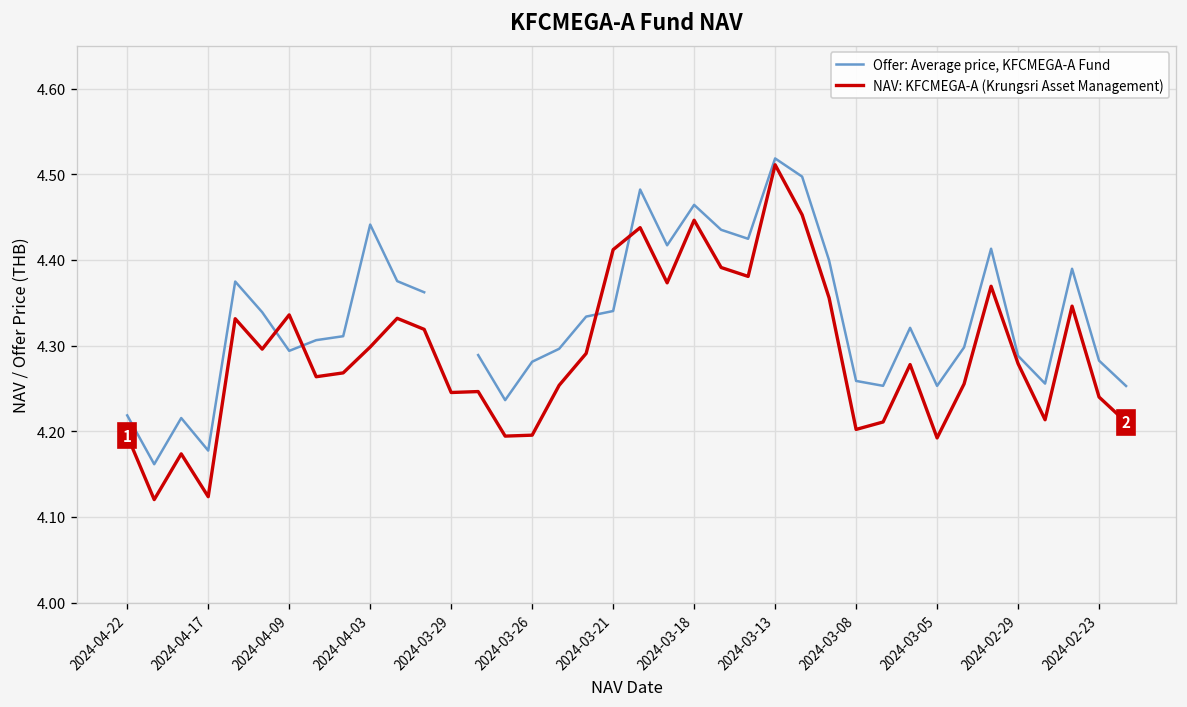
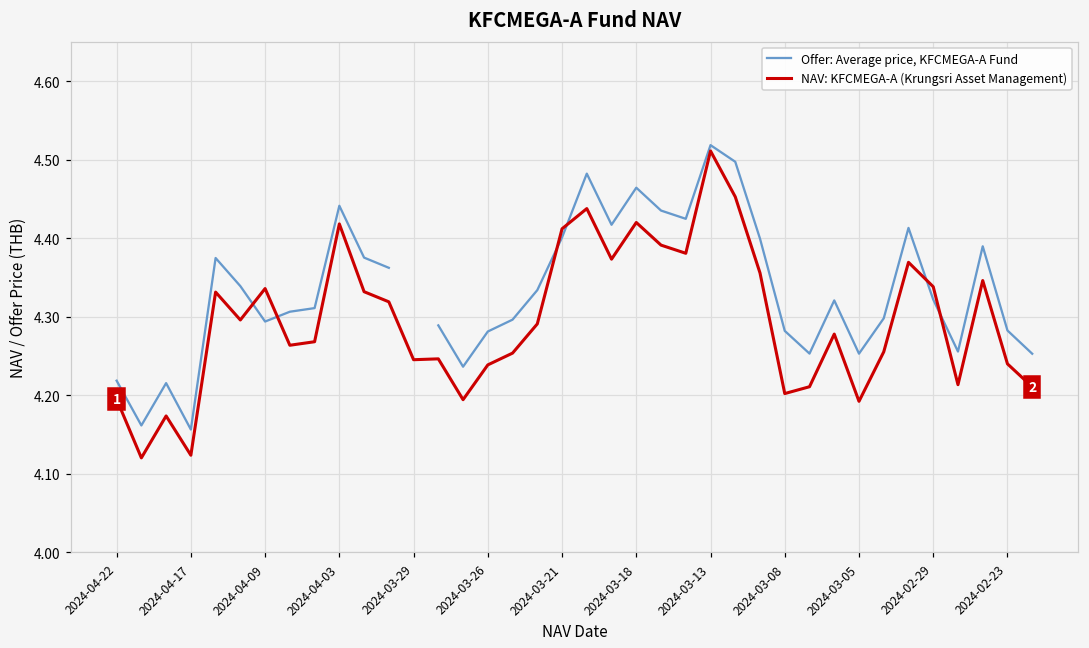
Offer: Average price, KFCMEGA-A Fund, 2024-04-17: 4.18 -> 4.16
NAV: KFCMEGA-A (Krungsri Asset Management), 2024-04-03: 4.30 -> 4.42
NAV: KFCMEGA-A (Krungsri Asset Management), 2024-03-26: 4.20 -> 4.24
Offer: Average price, KFCMEGA-A Fund, 2024-03-21: 4.34 -> 4.40
NAV: KFCMEGA-A (Krungsri Asset Management), 2024-03-18: 4.45 -> 4.42
Offer: Average price, KFCMEGA-A Fund, 2024-03-08: 4.26 -> 4.28
Offer: Average price, KFCMEGA-A Fund, 2024-02-29: 4.29 -> 4.32
NAV: KFCMEGA-A (Krungsri Asset Management), 2024-02-29: 4.28 -> 4.34
